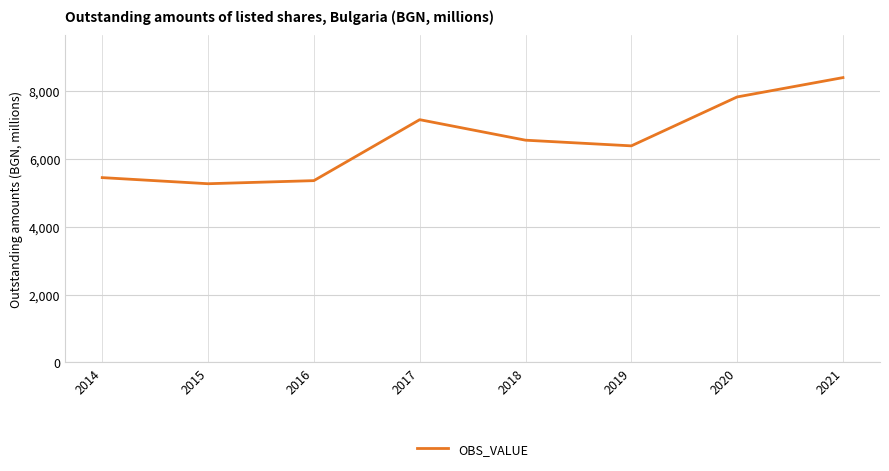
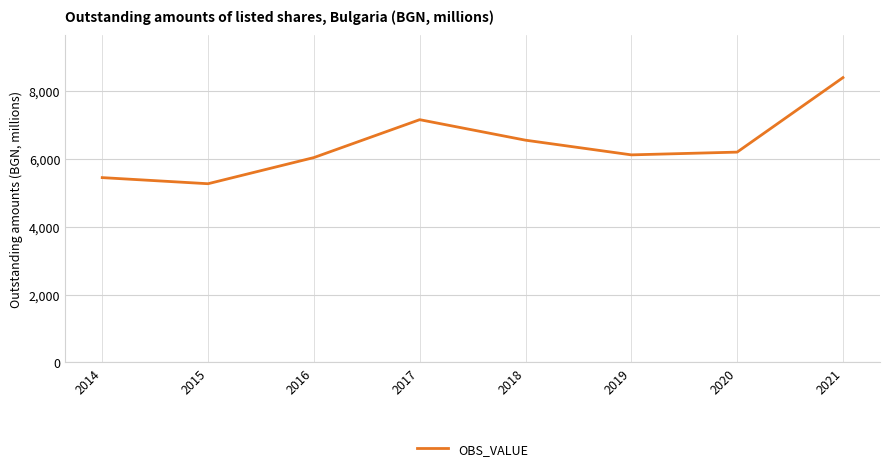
2016: 5,400 -> 6,000
2019: 6,400 -> 6,100
2020: 7,800 -> 6,200
